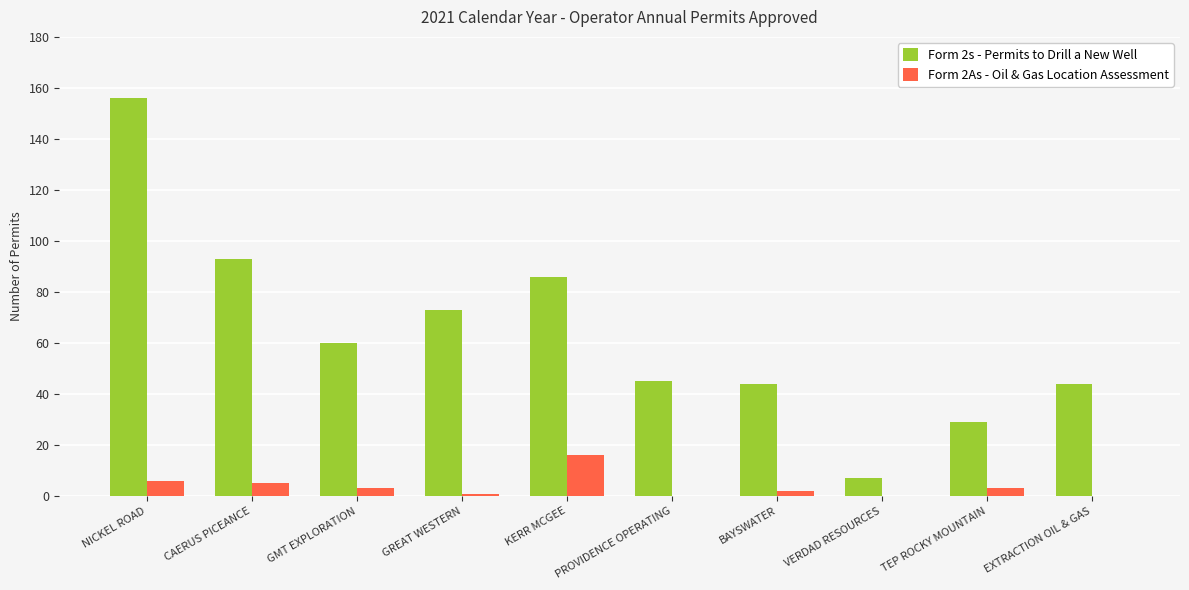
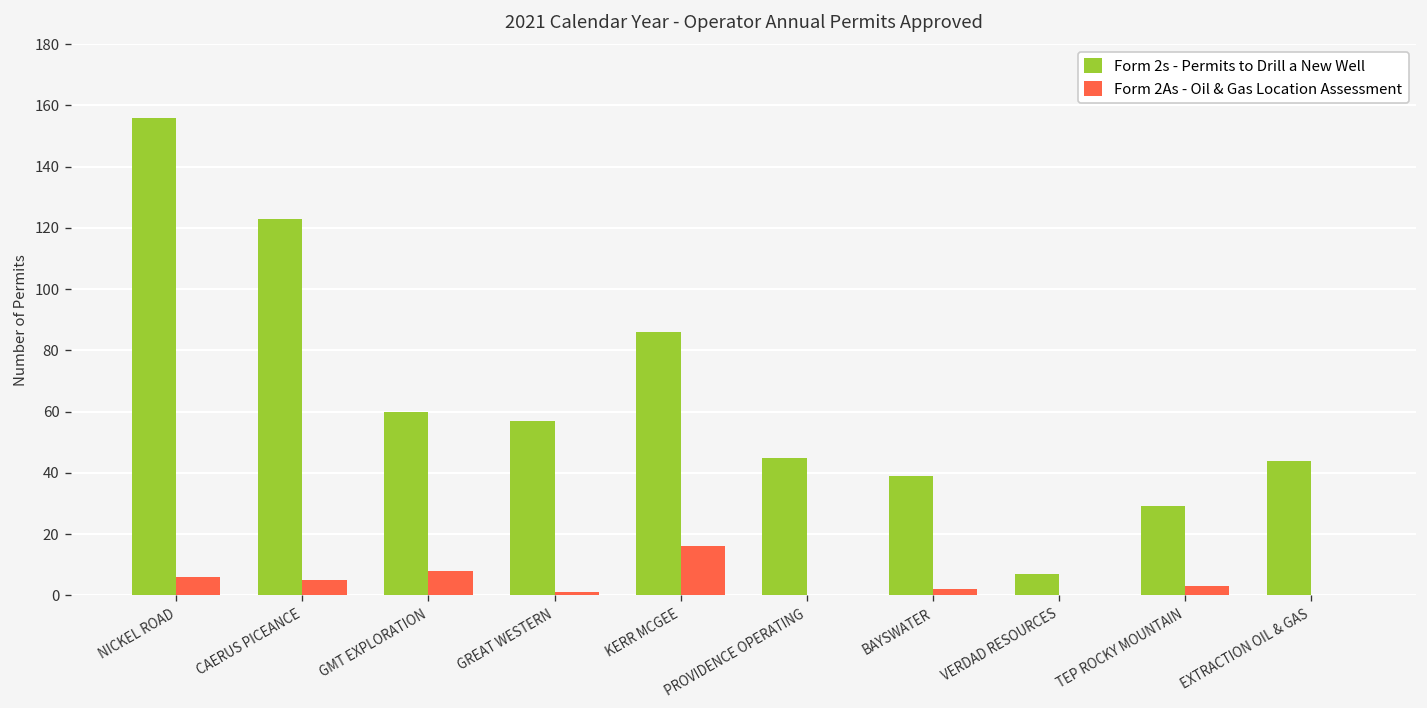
Form 2s - Permits to Drill a New Well, CAERUS PICEANCE: 93 -> 123
Form 2As - Oil & Gas Location Assessment, GMT EXPLORATION: 3 -> 8
Form 2s - Permits to Drill a New Well, GREAT WESTERN: 73 -> 57
Form 2s - Permits to Drill a New Well, BAYSWATER: 44 -> 39
